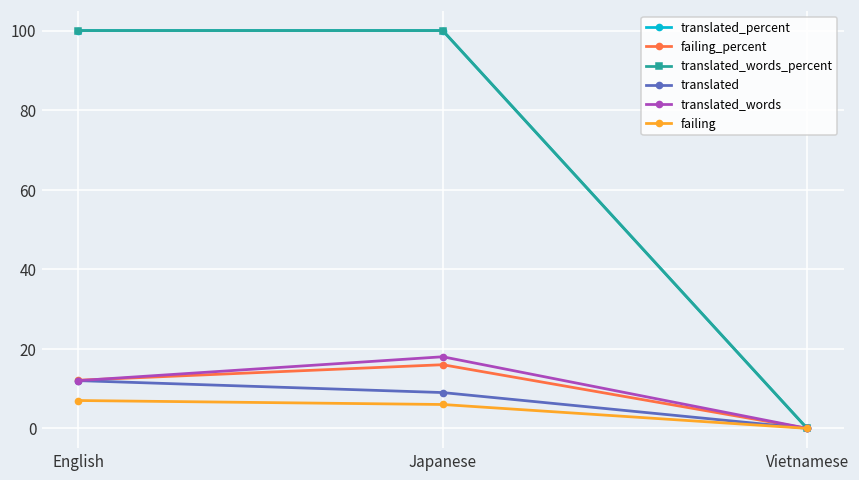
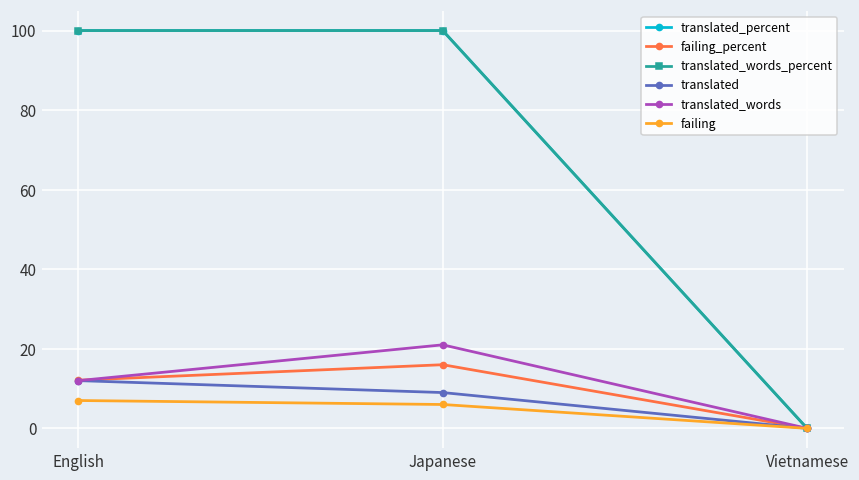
translated_words, Japanese: 18 -> 21
